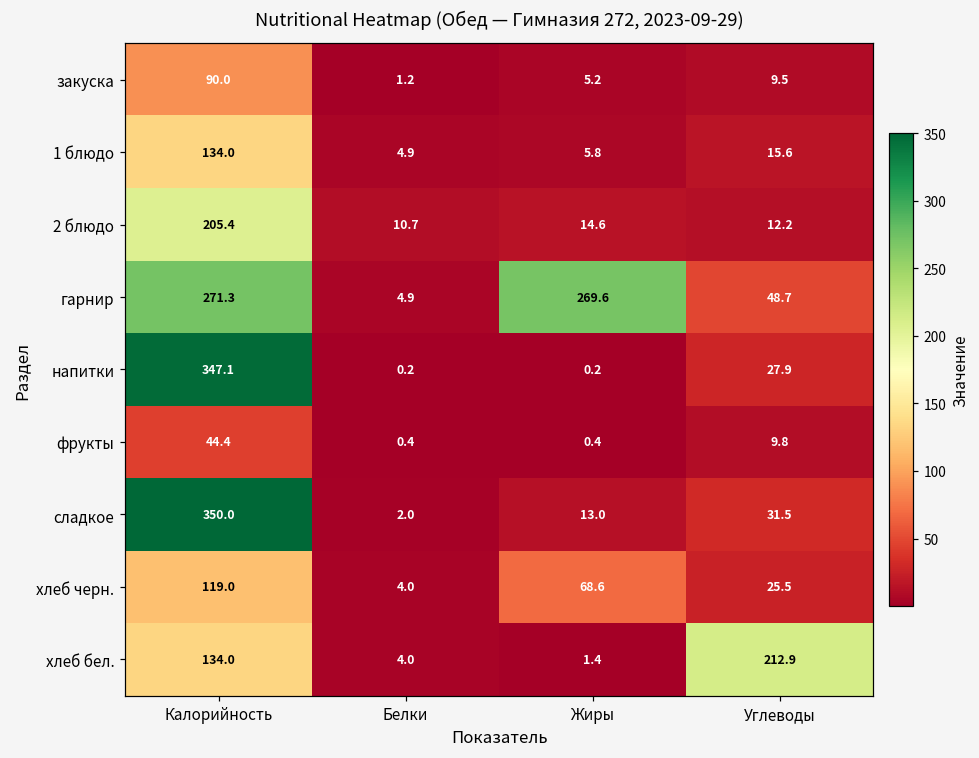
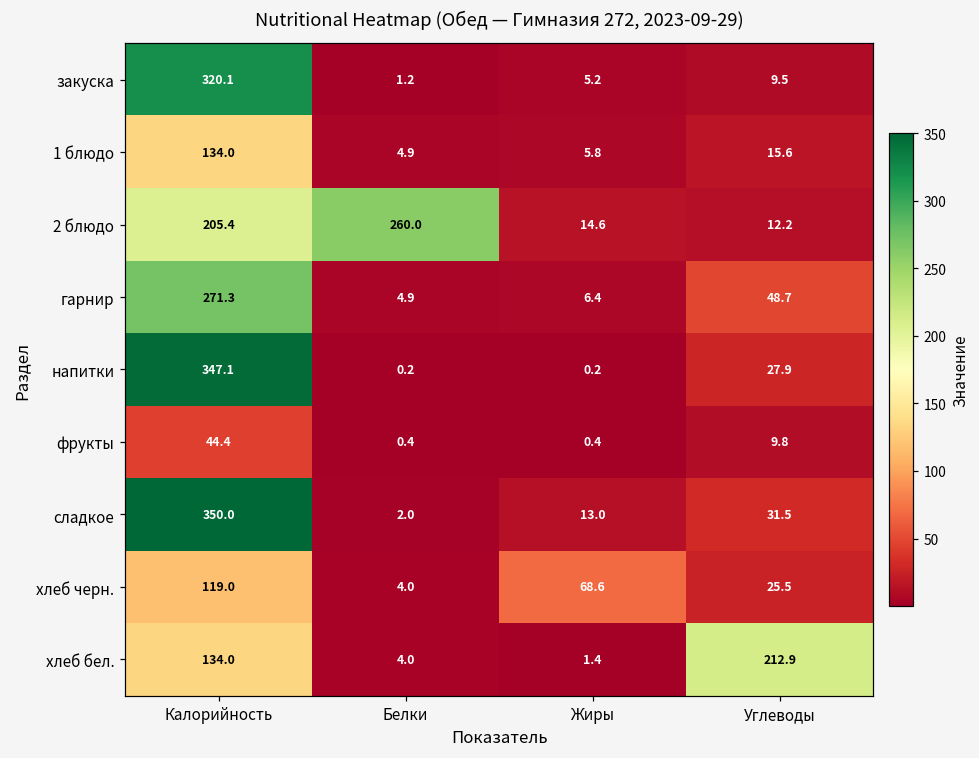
закуска, Калорийность: 90.0 -> 320.1
2 блюдо, Белки: 10.7 -> 260.0
гарнир, Жиры: 269.6 -> 6.4
